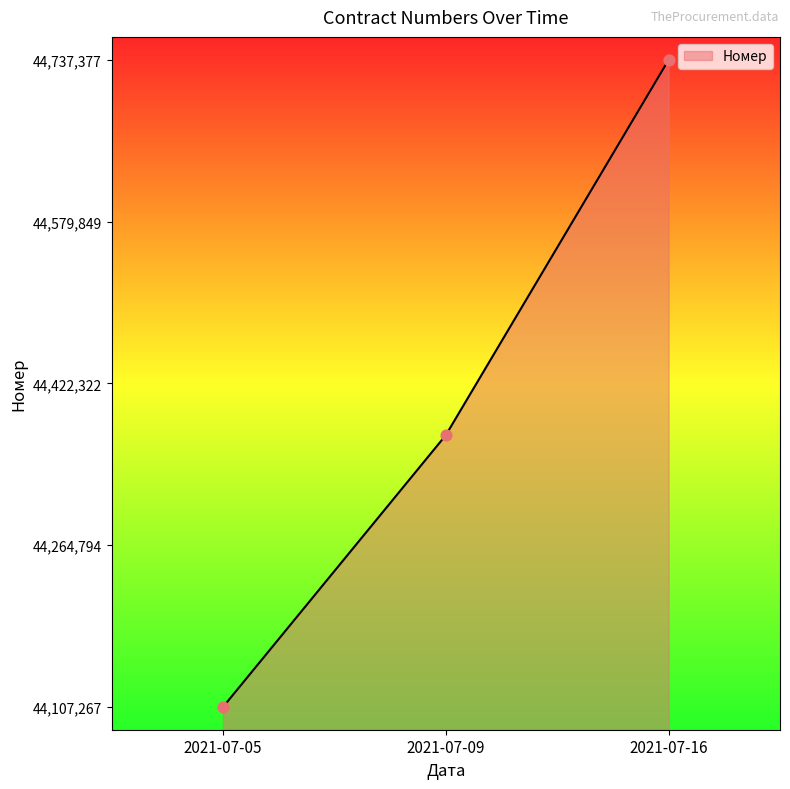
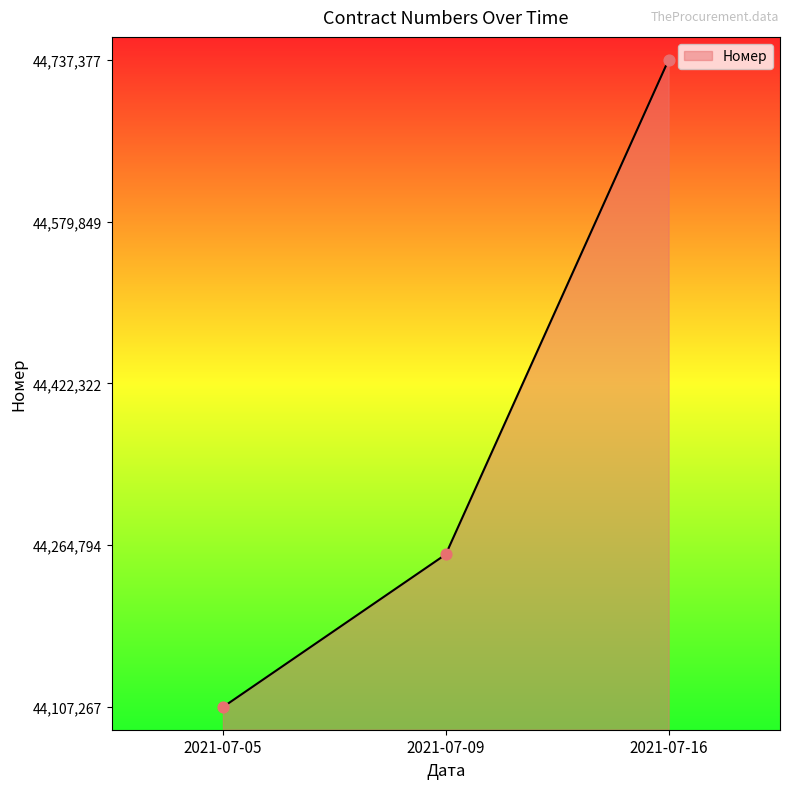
2021-07-09: 44,372,000 -> 44,256,000
